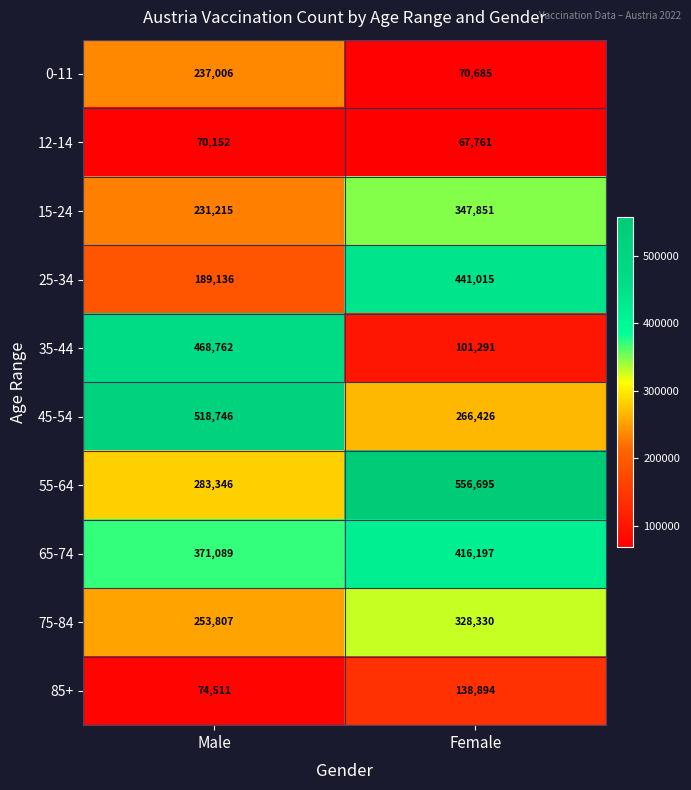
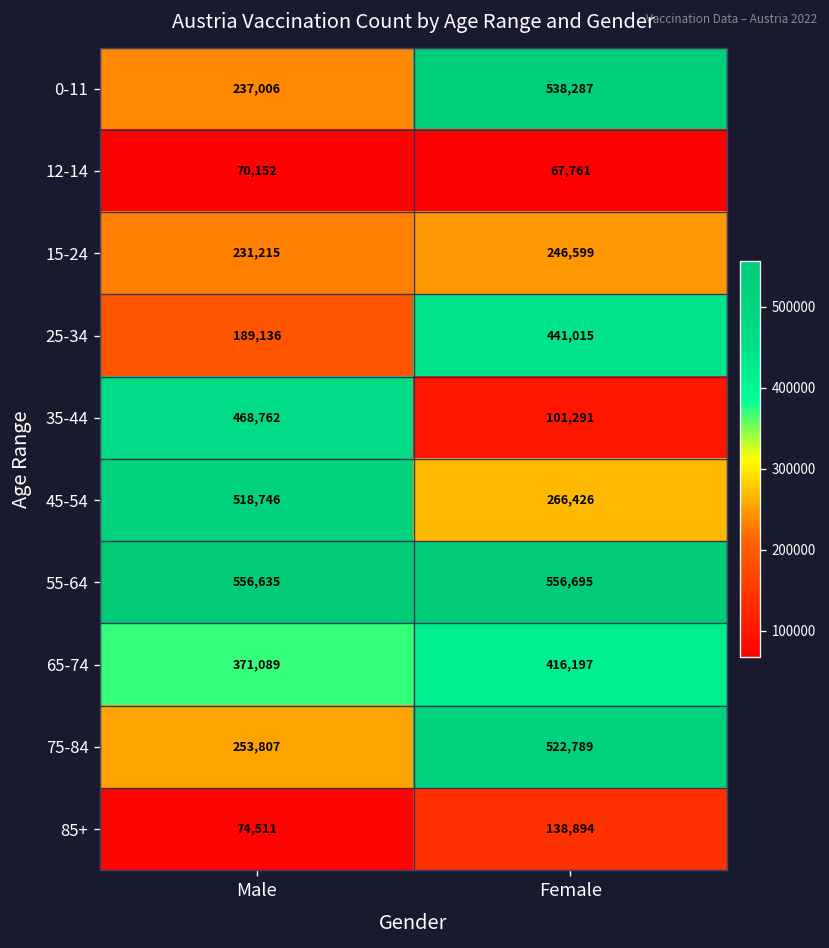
0-11, Female: 70,685 -> 538,287
15-24, Female: 347,851 -> 246,599
55-64, Male: 283,346 -> 556,635
75-84, Female: 328,330 -> 522,789
